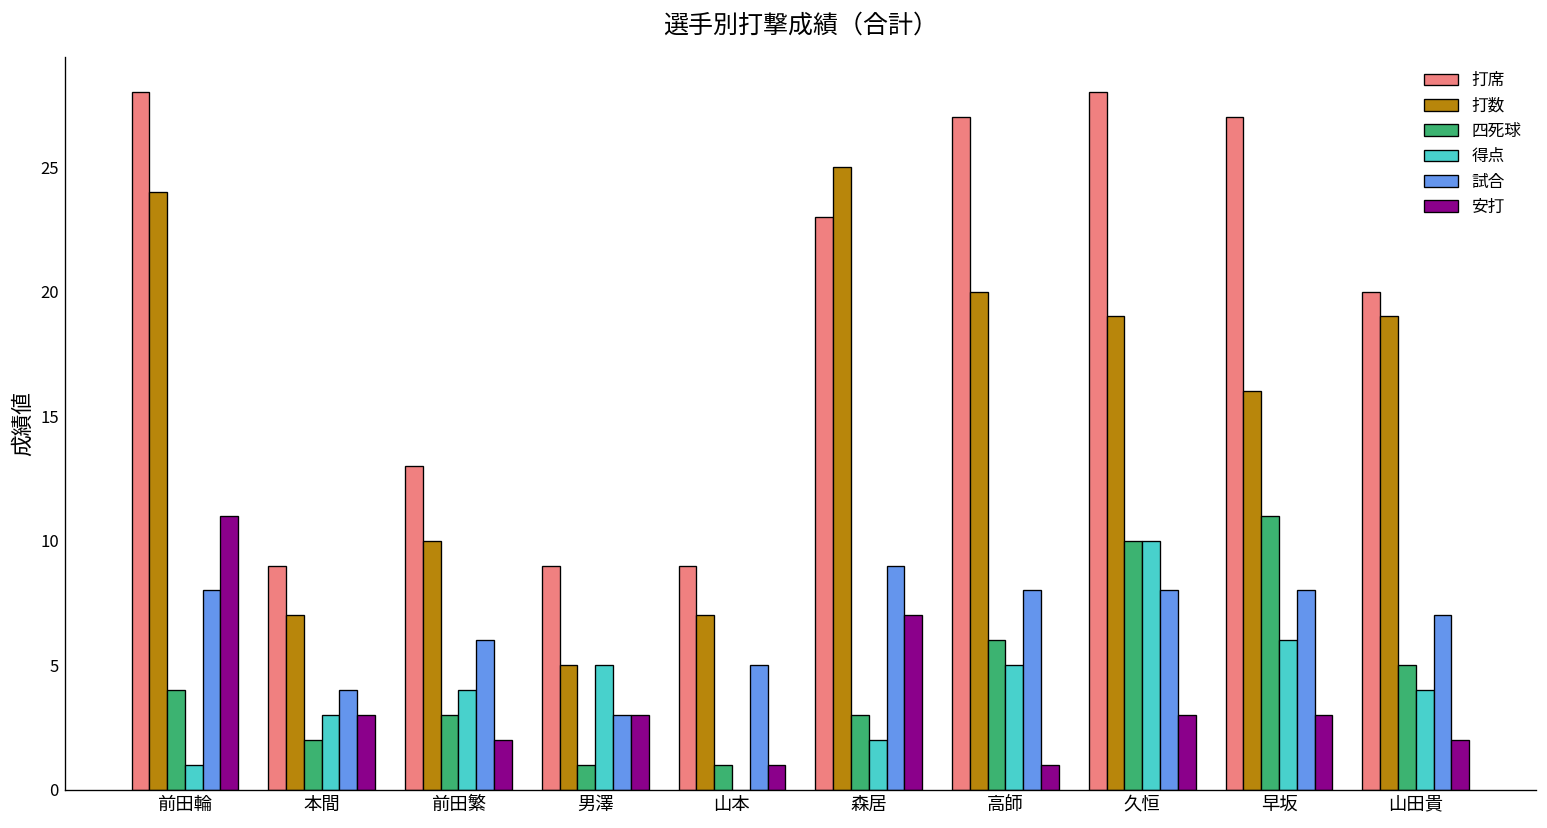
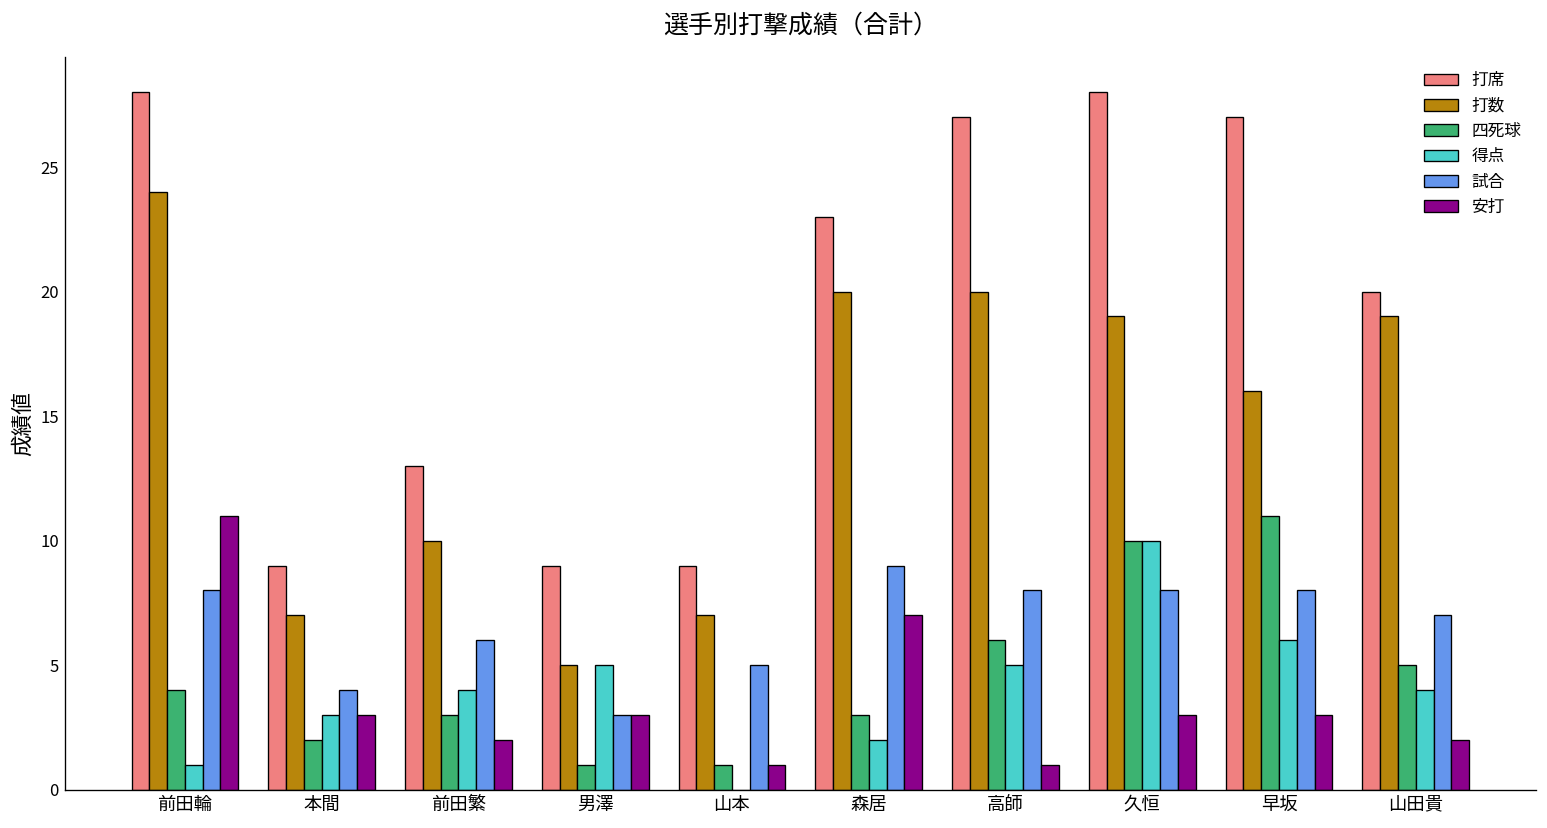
打数, 森居: 25 -> 20
